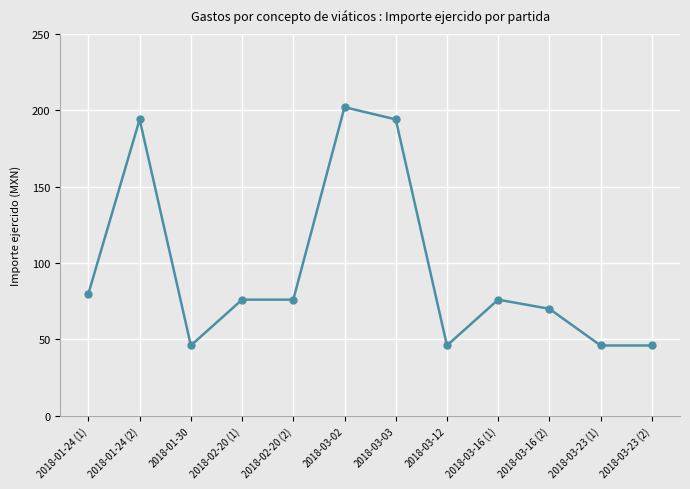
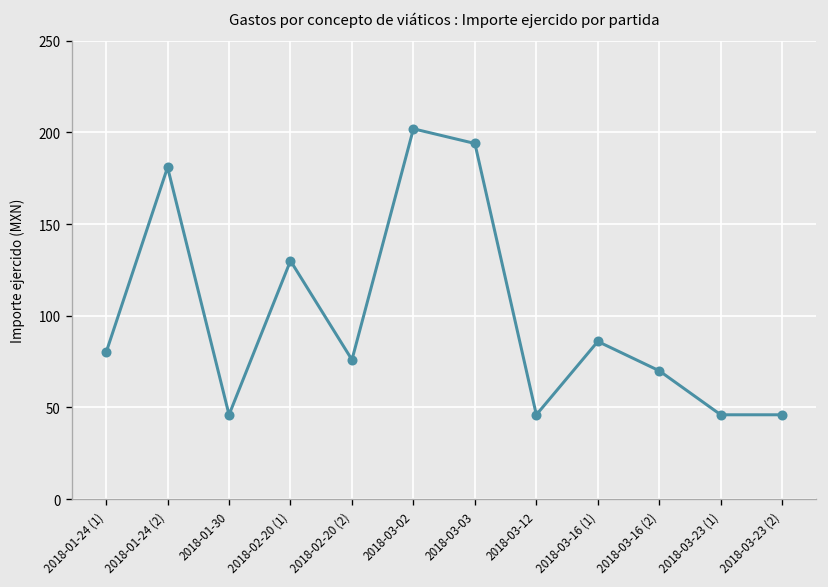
2018-01-24 (2): 194 -> 181
2018-02-20 (1): 76 -> 130
2018-03-16 (1): 76 -> 86
